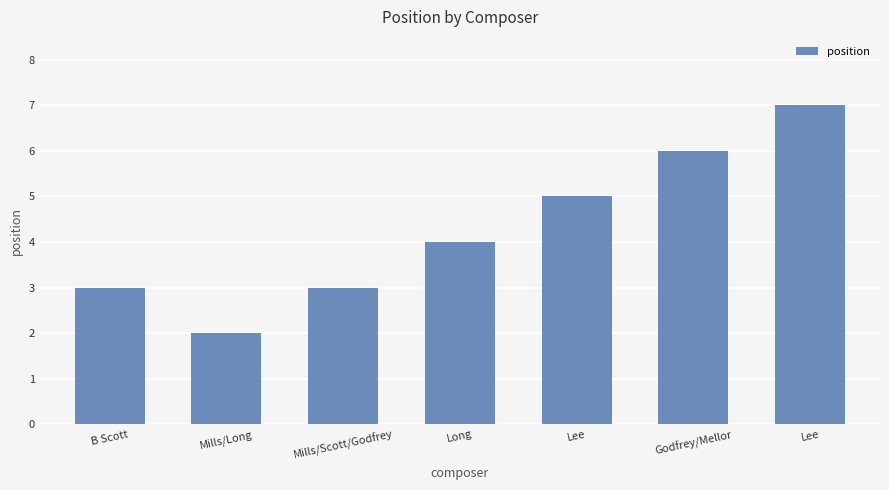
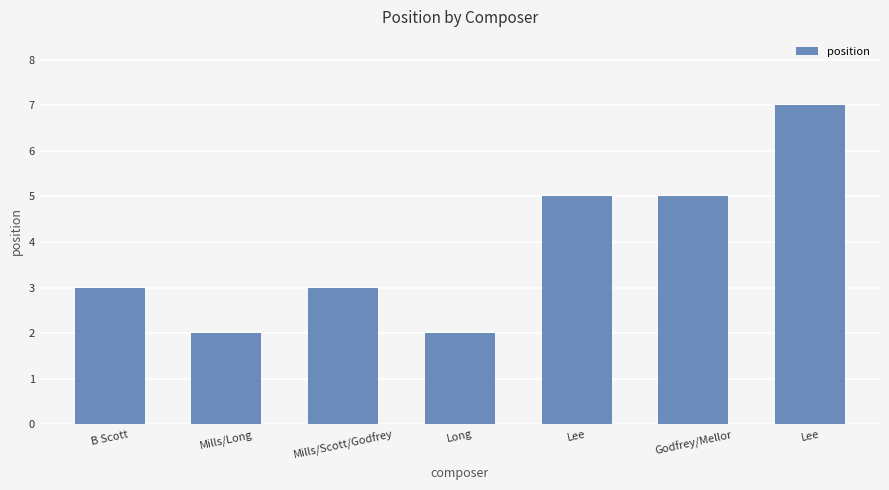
Long: 4 -> 2
Godfrey/Mellor: 6 -> 5
